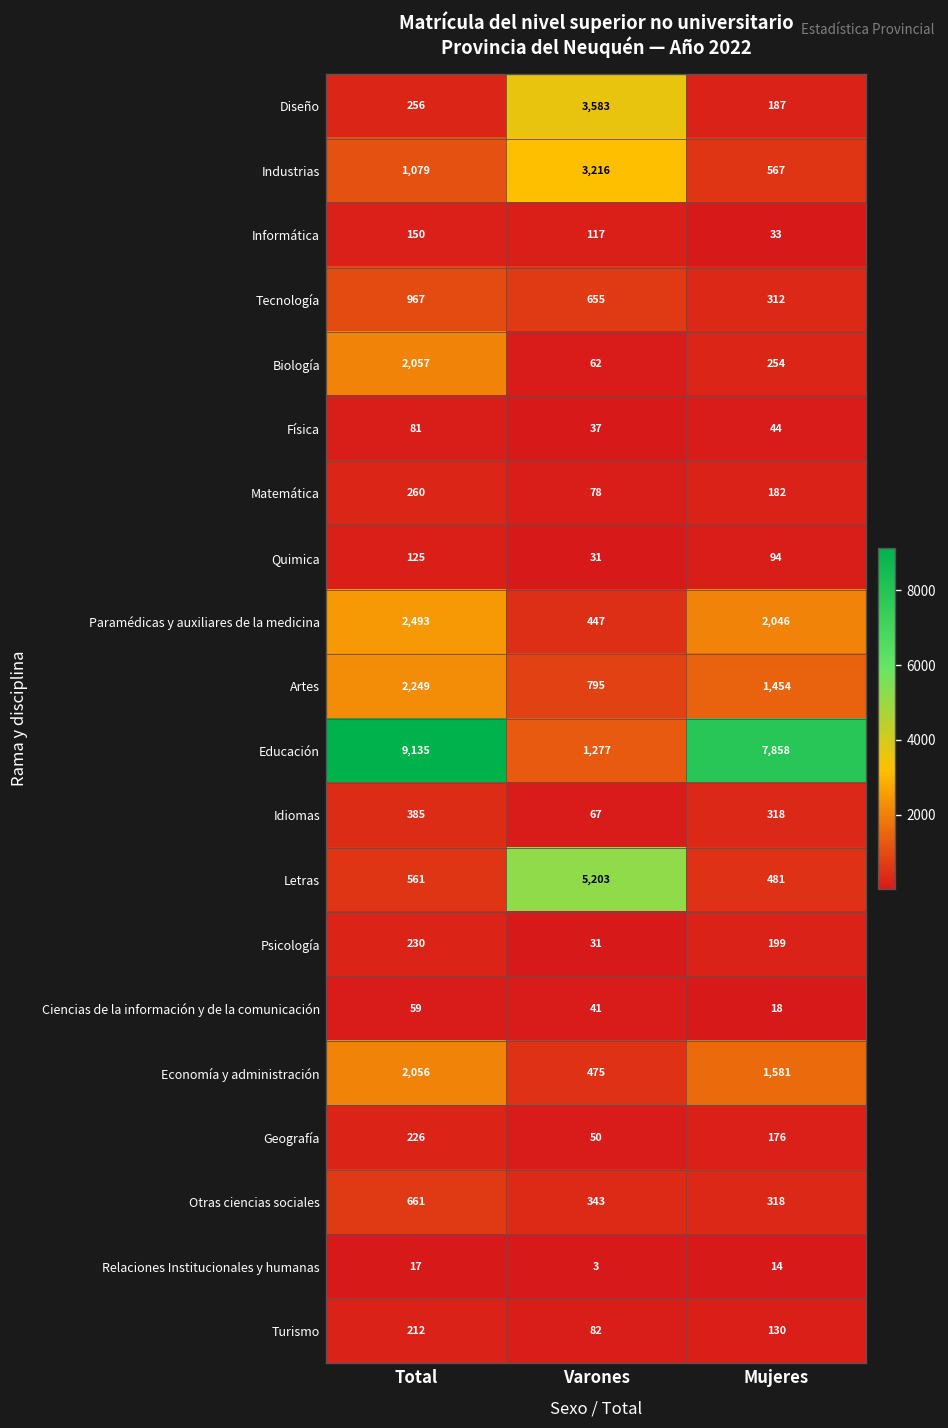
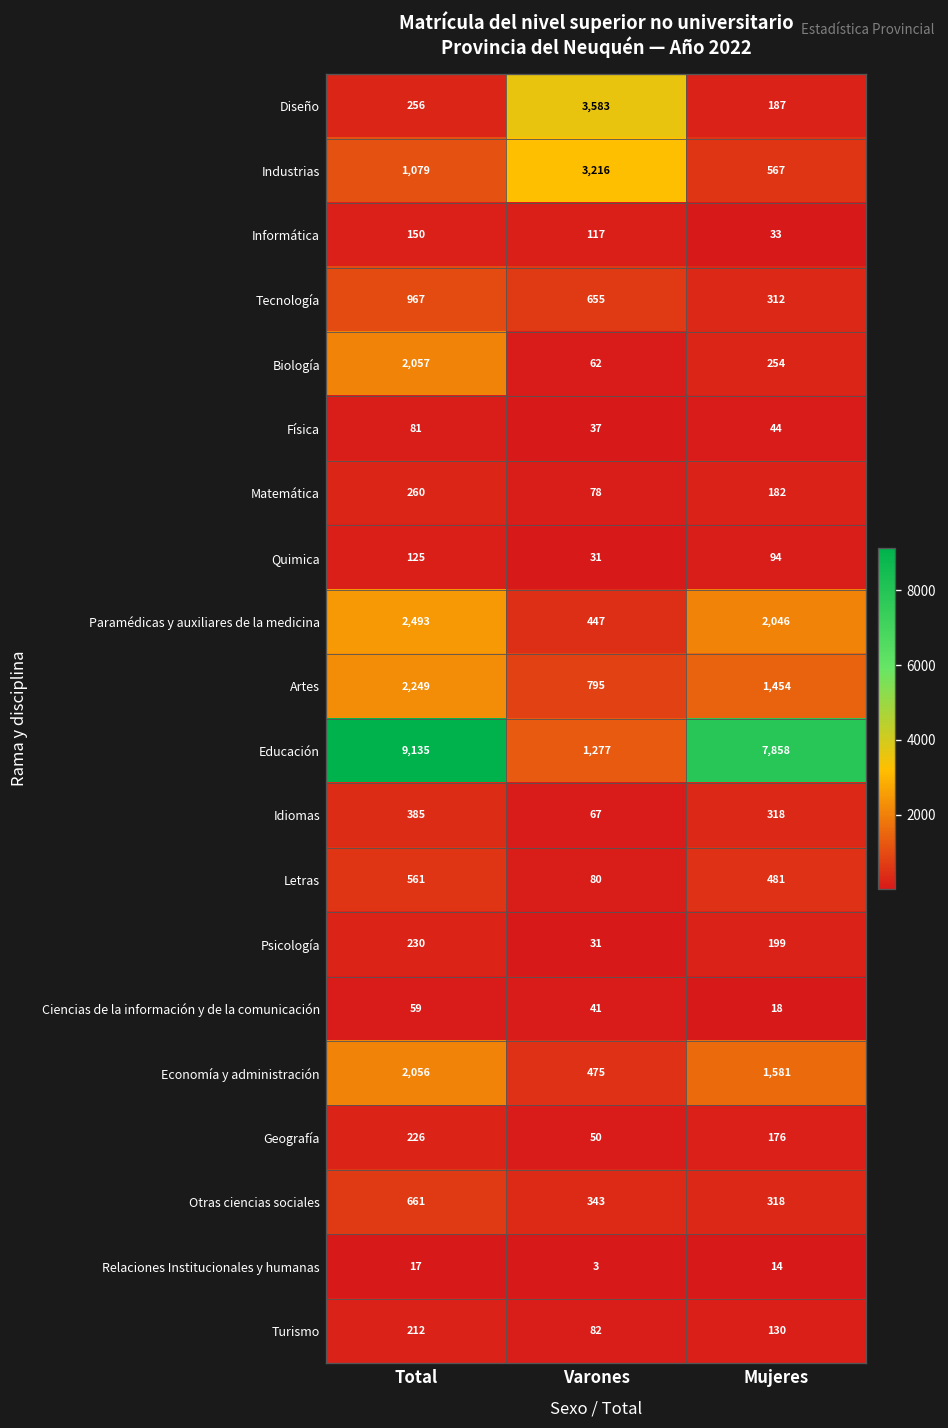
Letras, Varones: 5,203 -> 80
